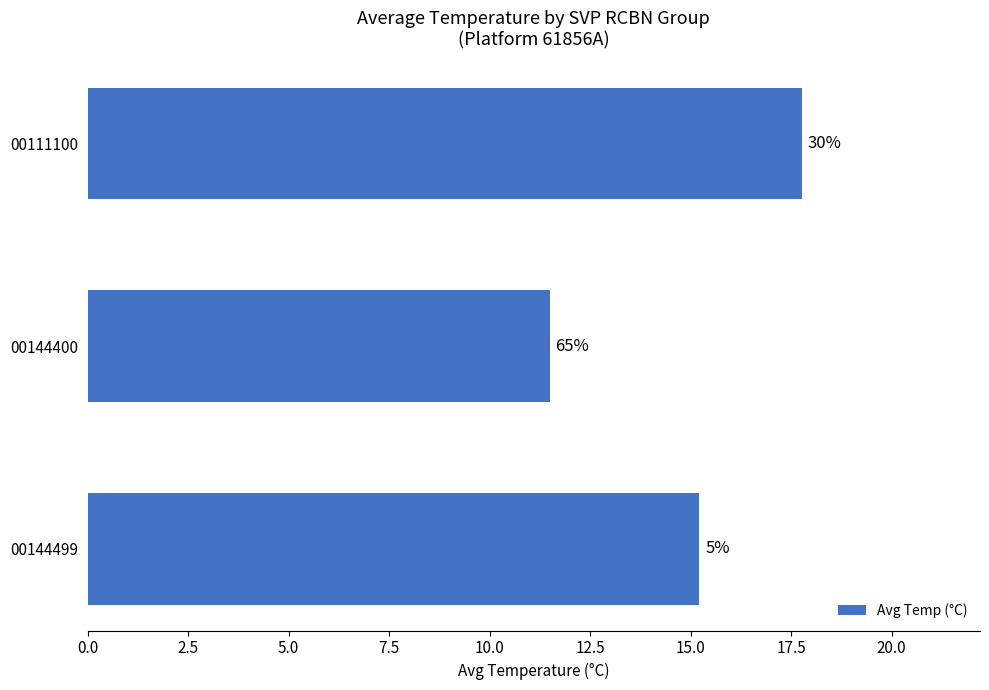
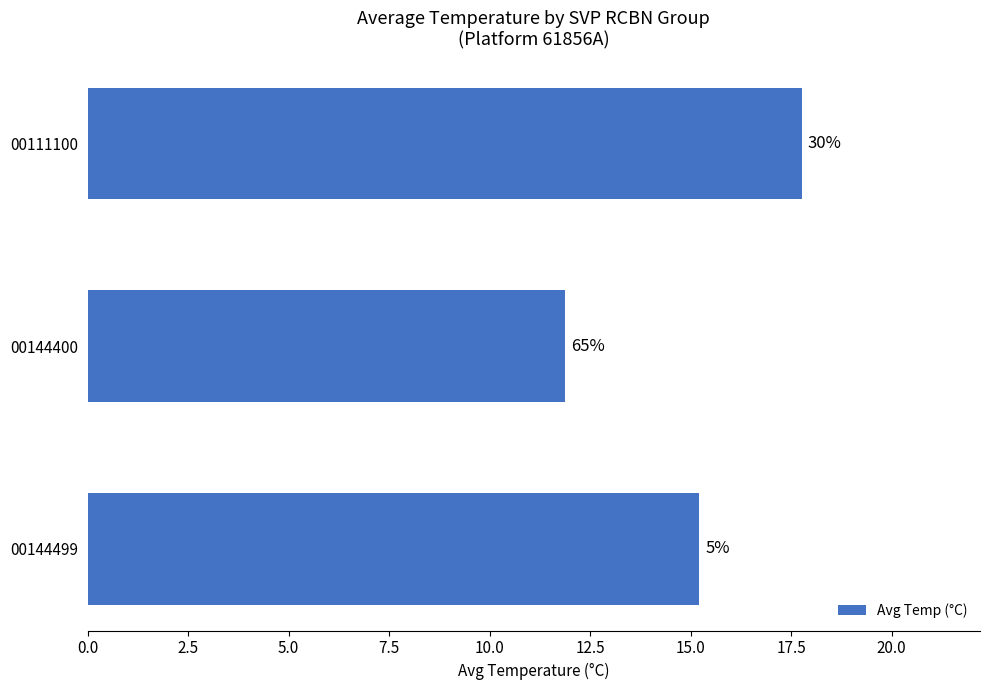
00144400: 11.5 -> 11.9
